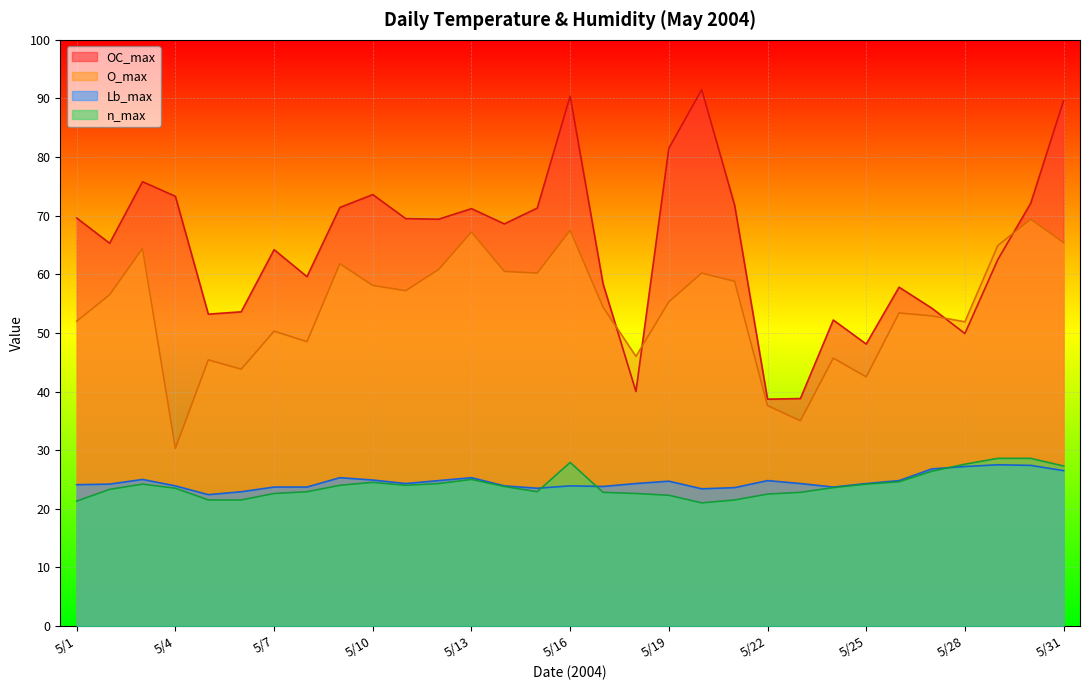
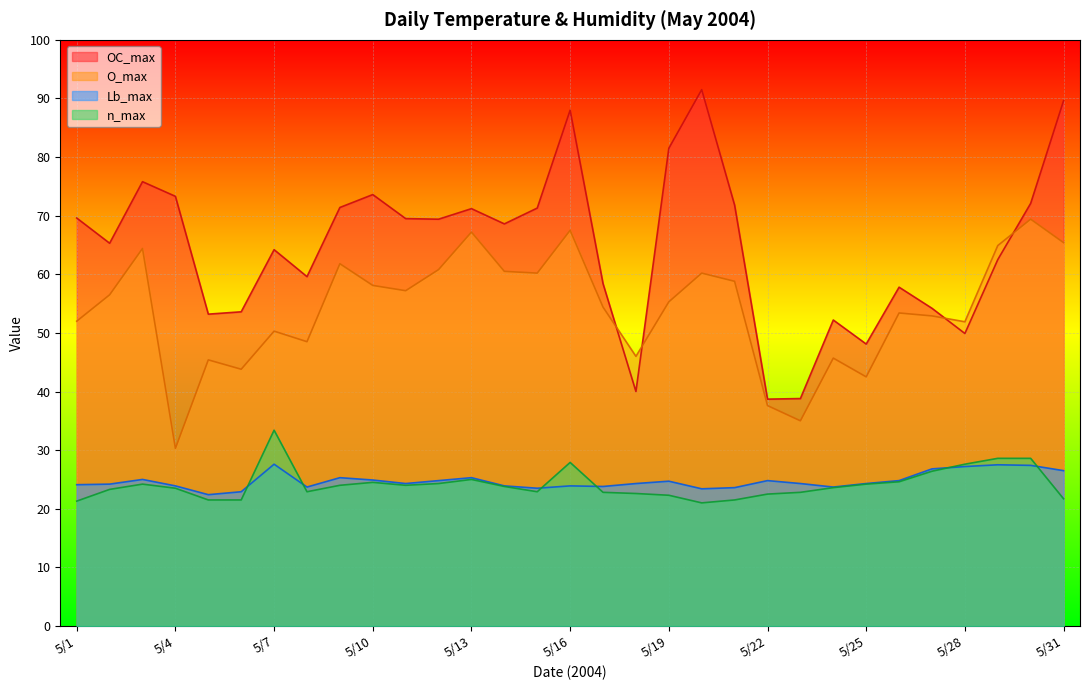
Lb_max, 5/7: 24 -> 28
n_max, 5/7: 23 -> 33
OC_max, 5/16: 90 -> 88
n_max, 5/31: 27 -> 22
